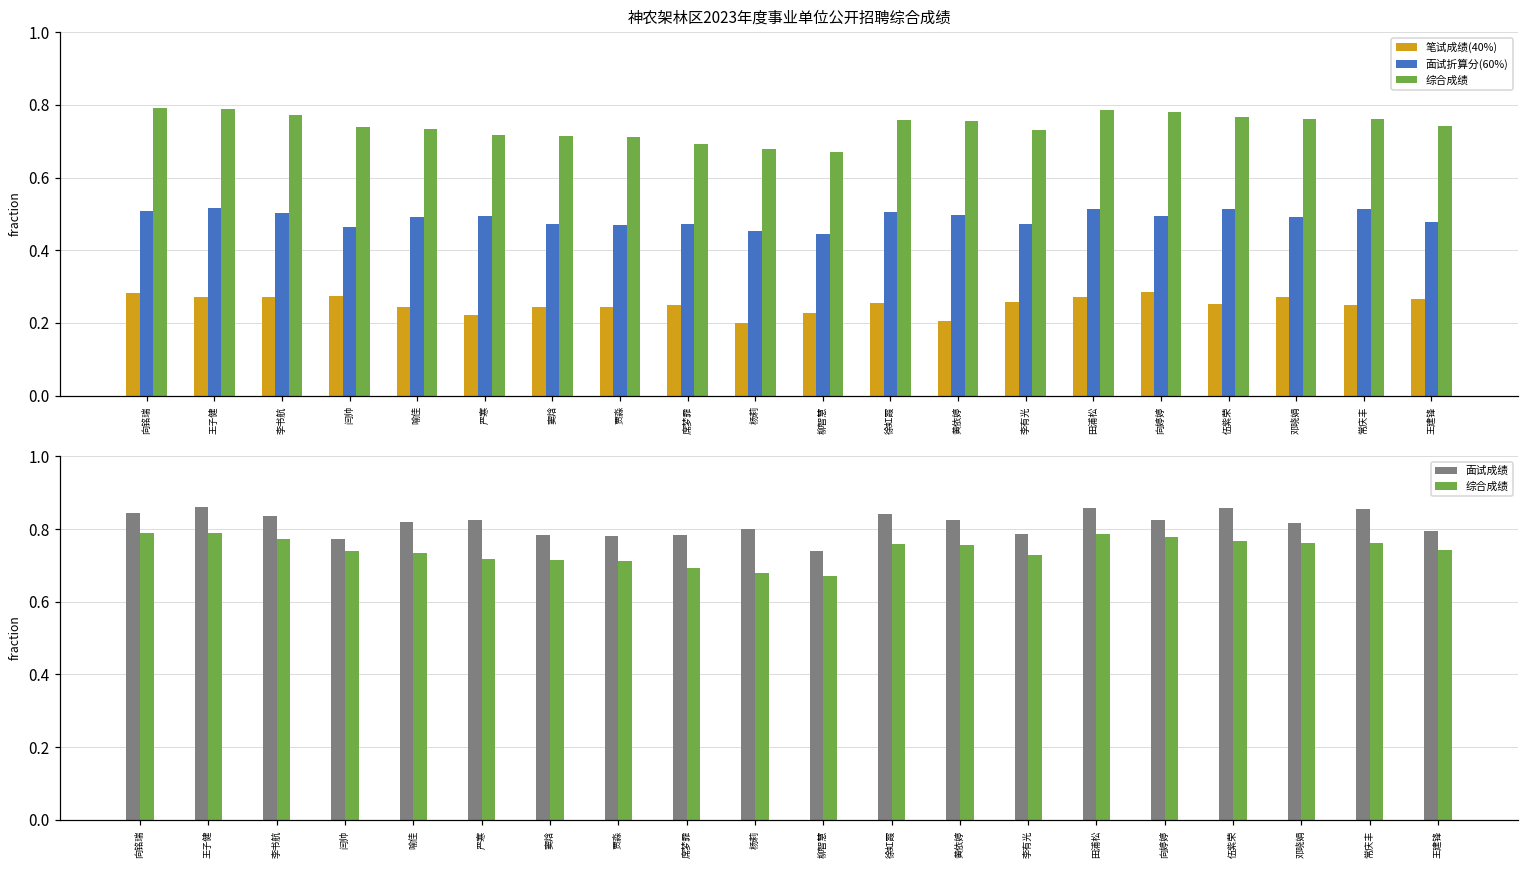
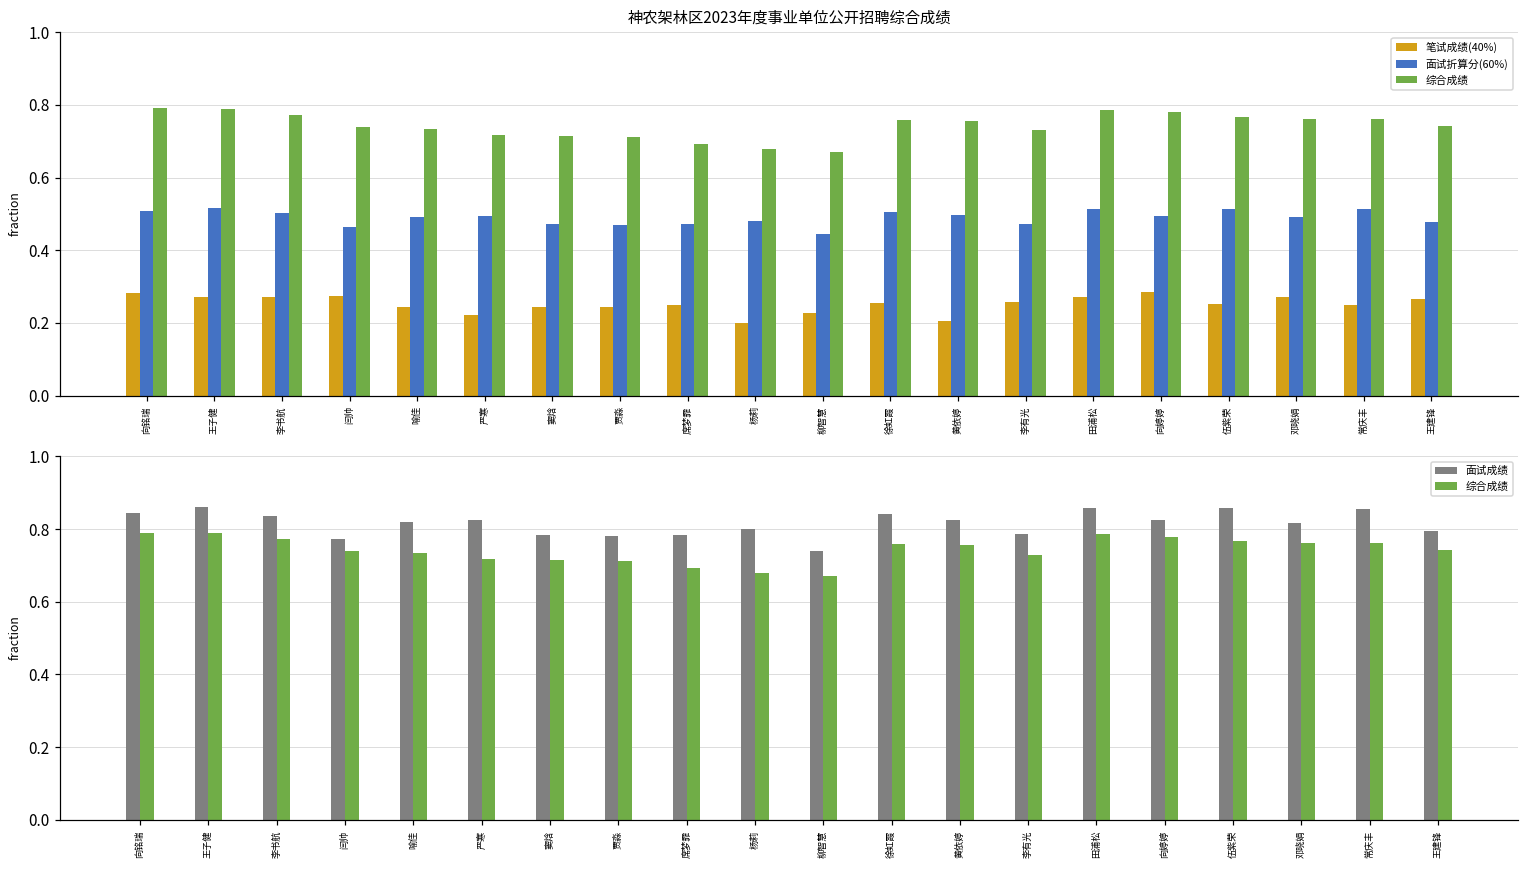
神农架林区2023年度事业单位公开招聘综合成绩, 面试折算分(60%), 杨莉: 0.45 -> 0.48
